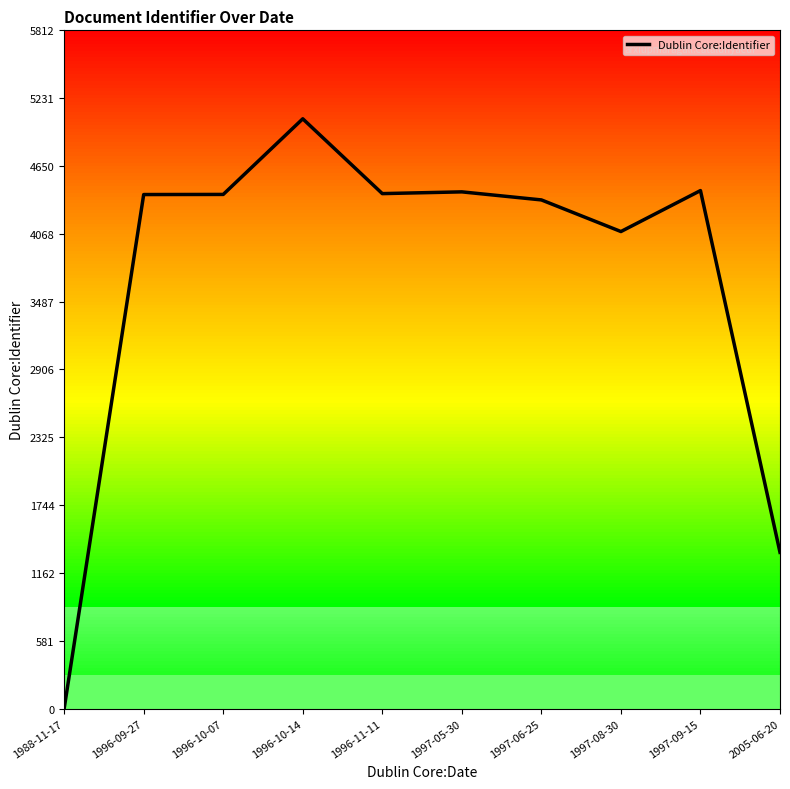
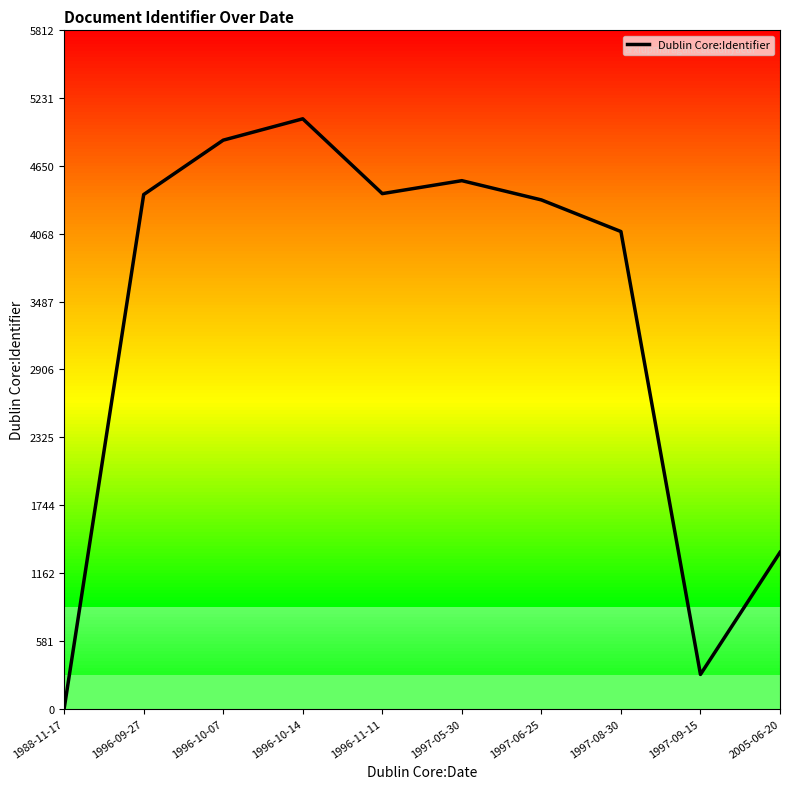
Dublin Core:Identifier, 1996-10-07: 4410 -> 4870
Dublin Core:Identifier, 1997-05-30: 4430 -> 4520
Dublin Core:Identifier, 1997-09-15: 4440 -> 290
